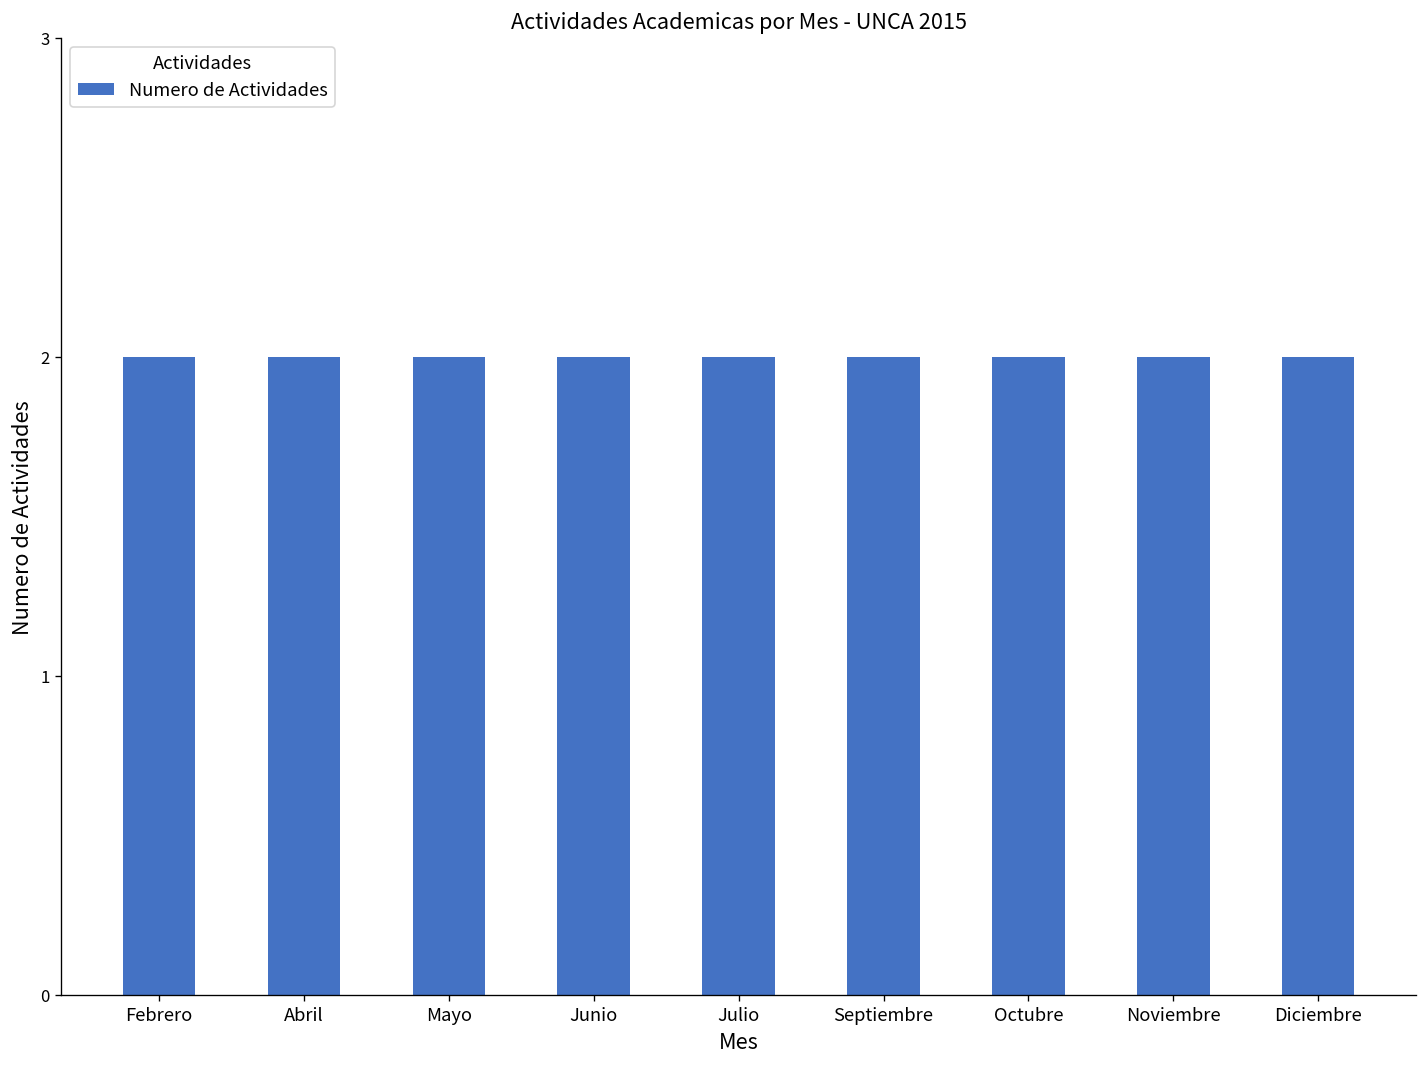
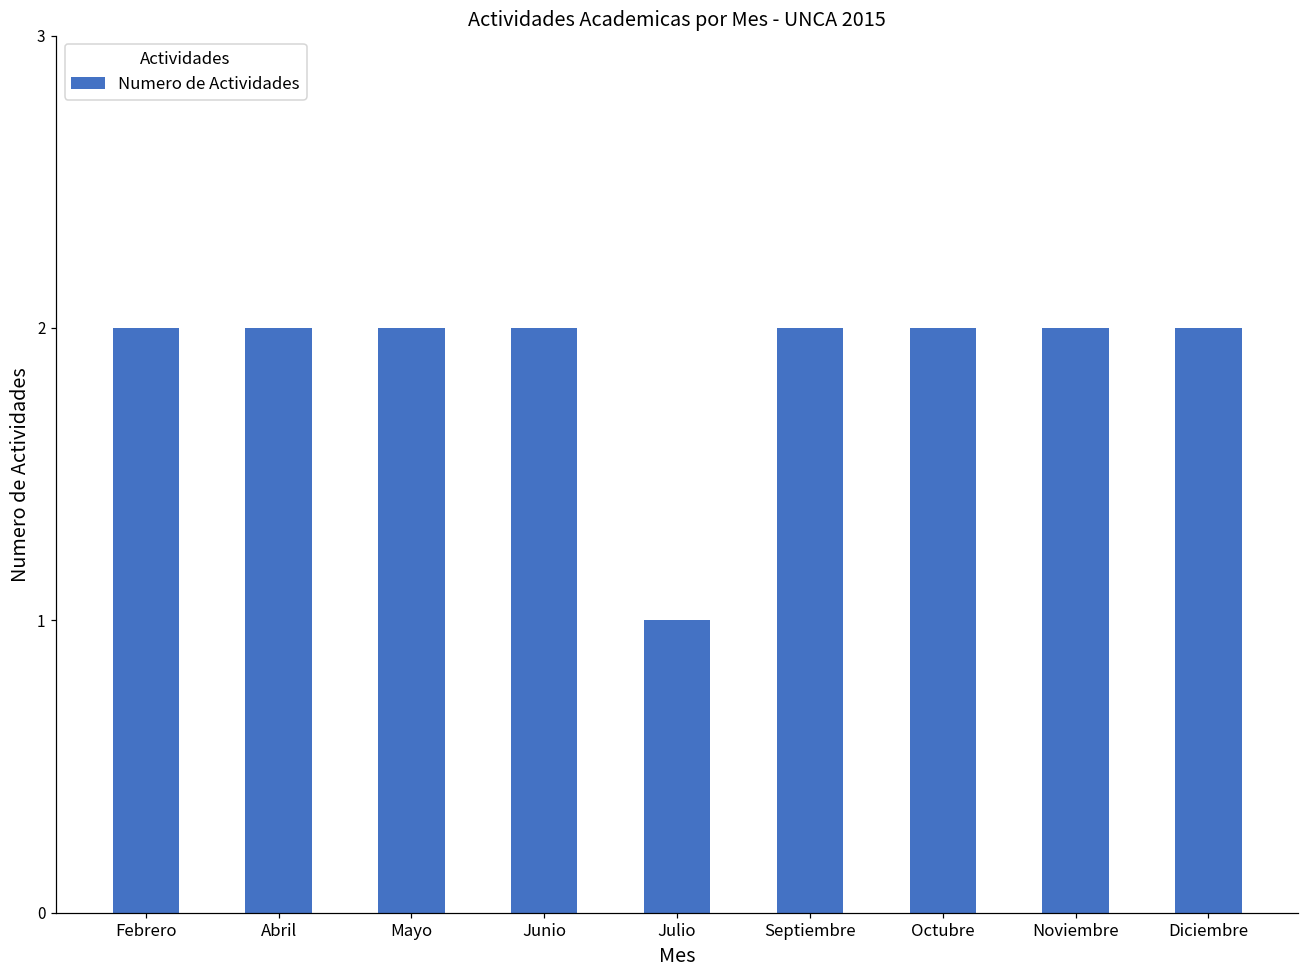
Julio: 2 -> 1
